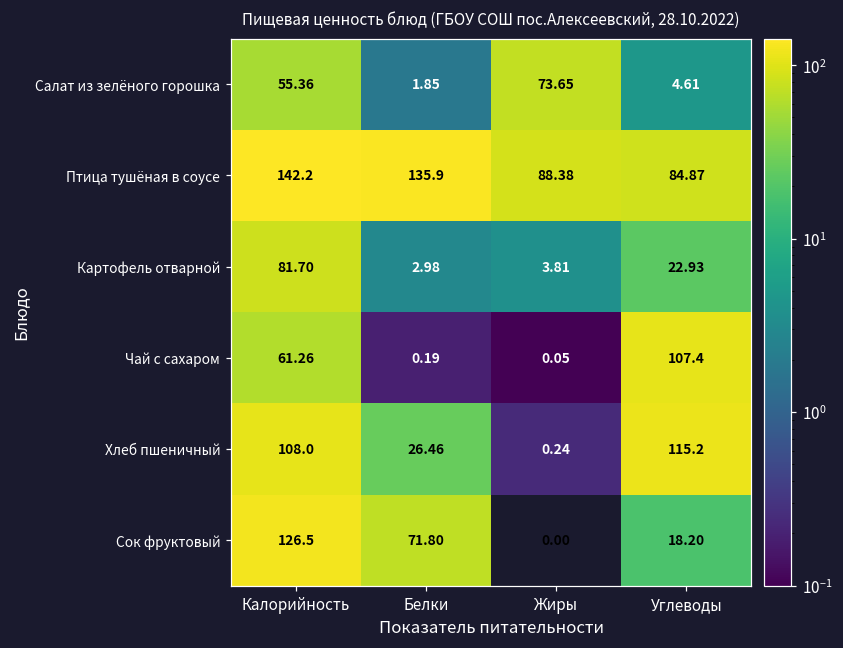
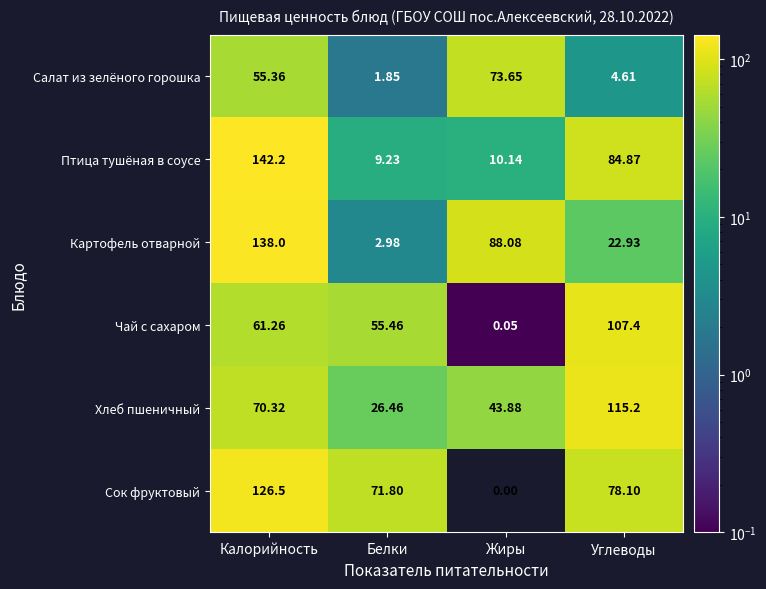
Птица тушёная в соусе, Белки: 135.9 -> 9.23
Птица тушёная в соусе, Жиры: 88.38 -> 10.14
Картофель отварной, Калорийность: 81.70 -> 138.0
Картофель отварной, Жиры: 3.81 -> 88.08
Чай с сахаром, Белки: 0.19 -> 55.46
Хлеб пшеничный, Калорийность: 108.0 -> 70.32
Хлеб пшеничный, Жиры: 0.24 -> 43.88
Сок фруктовый, Углеводы: 18.20 -> 78.10
